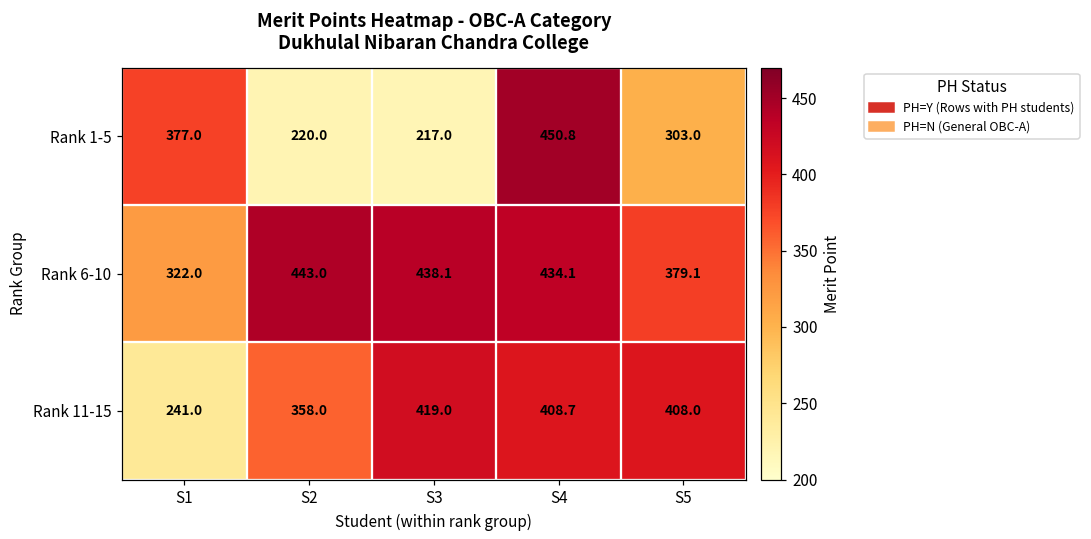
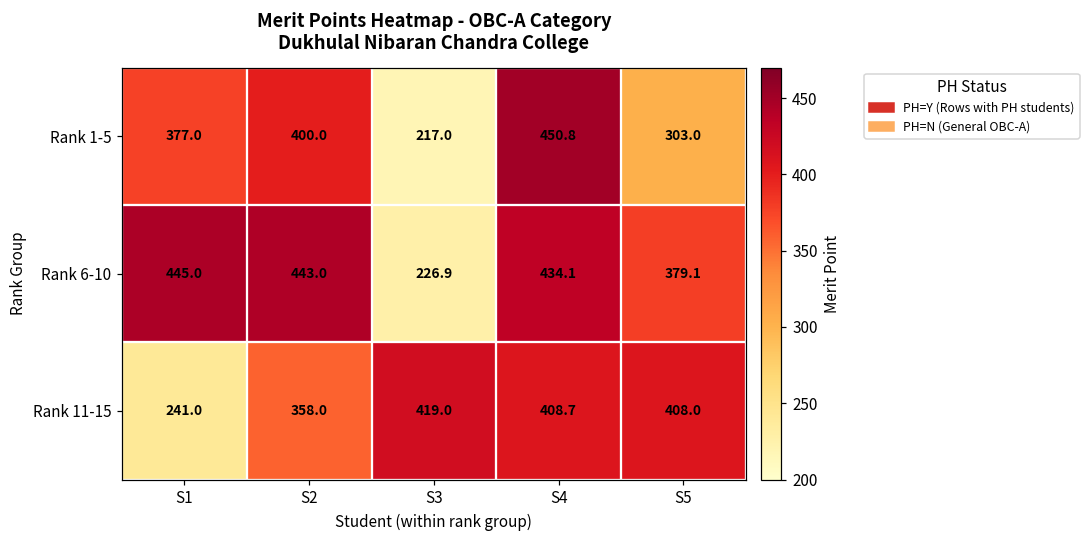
Rank 1-5, S2: 220.0 -> 400.0
Rank 6-10, S1: 322.0 -> 445.0
Rank 6-10, S3: 438.1 -> 226.9
